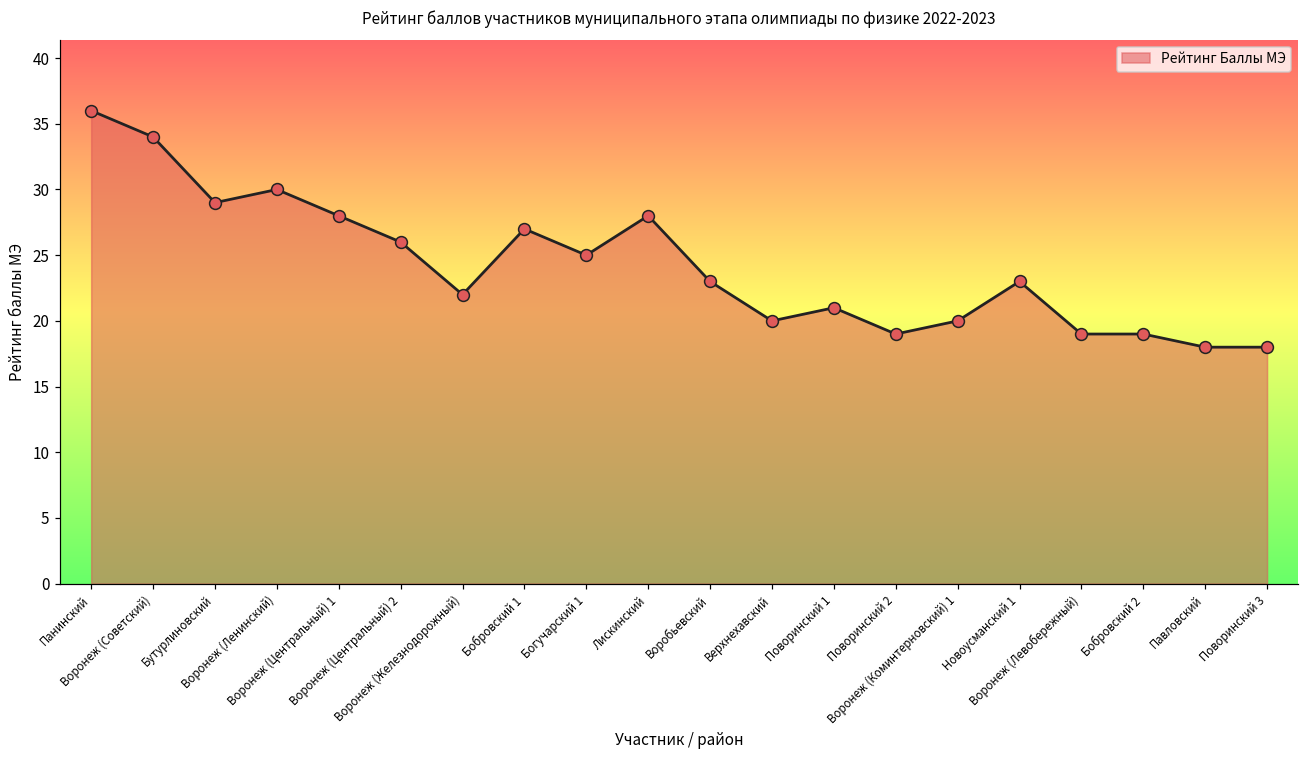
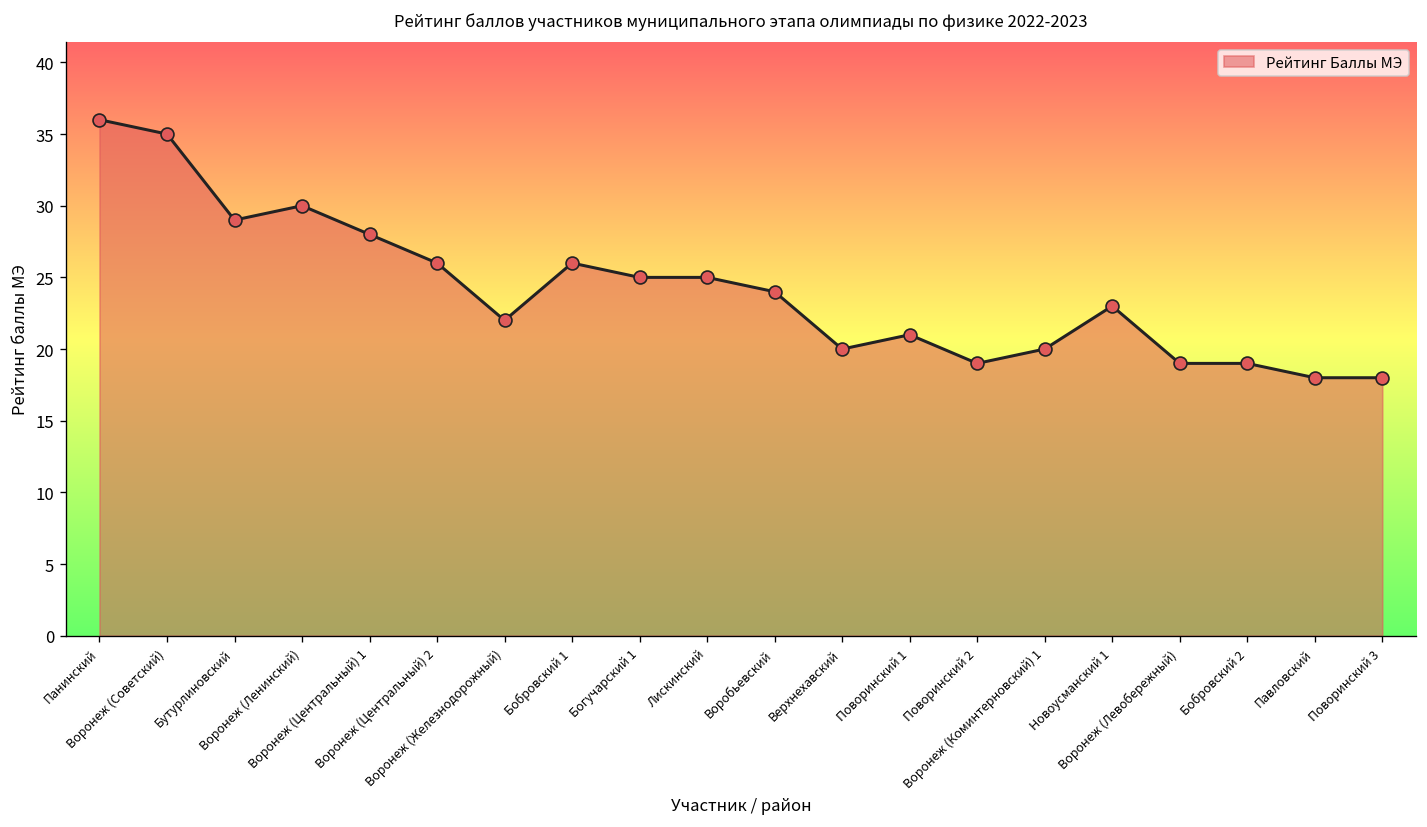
Воронеж (Советский): 34 -> 35
Бобровский 1: 27 -> 26
Лискинский: 28 -> 25
Воробьевский: 23 -> 24
